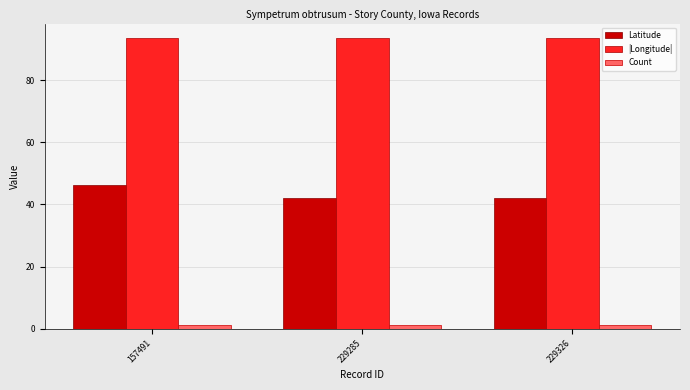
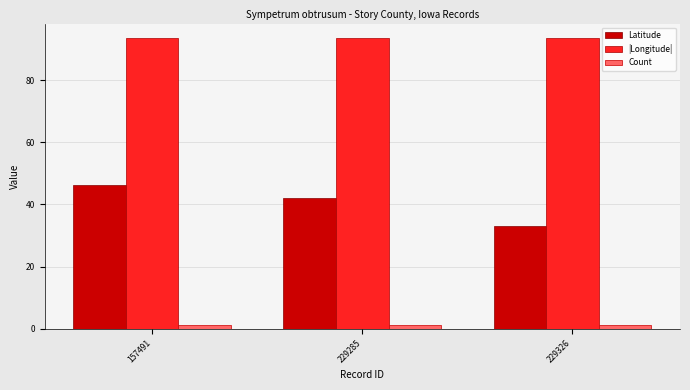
Latitude, 229326: 42 -> 33
